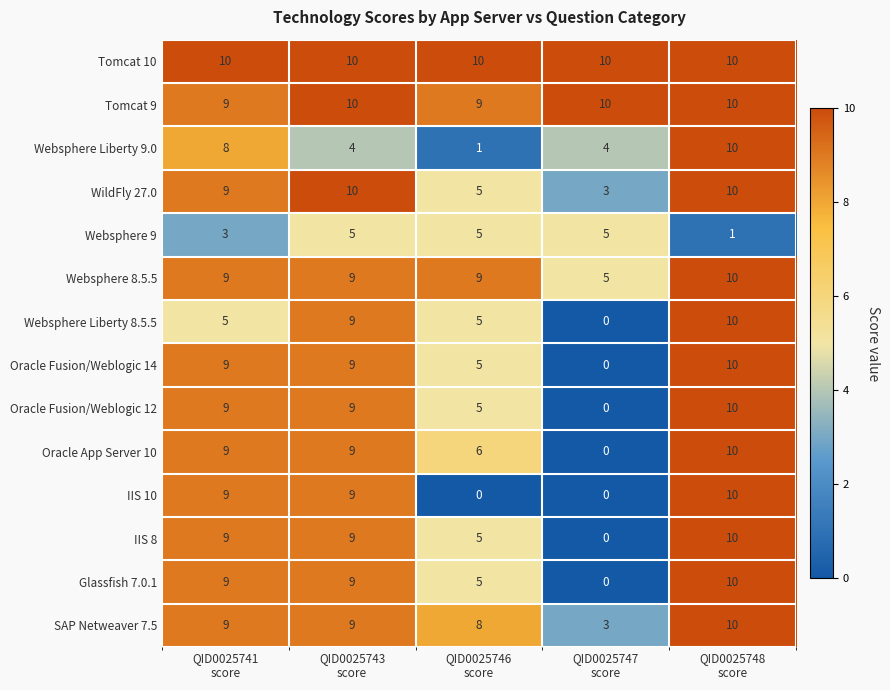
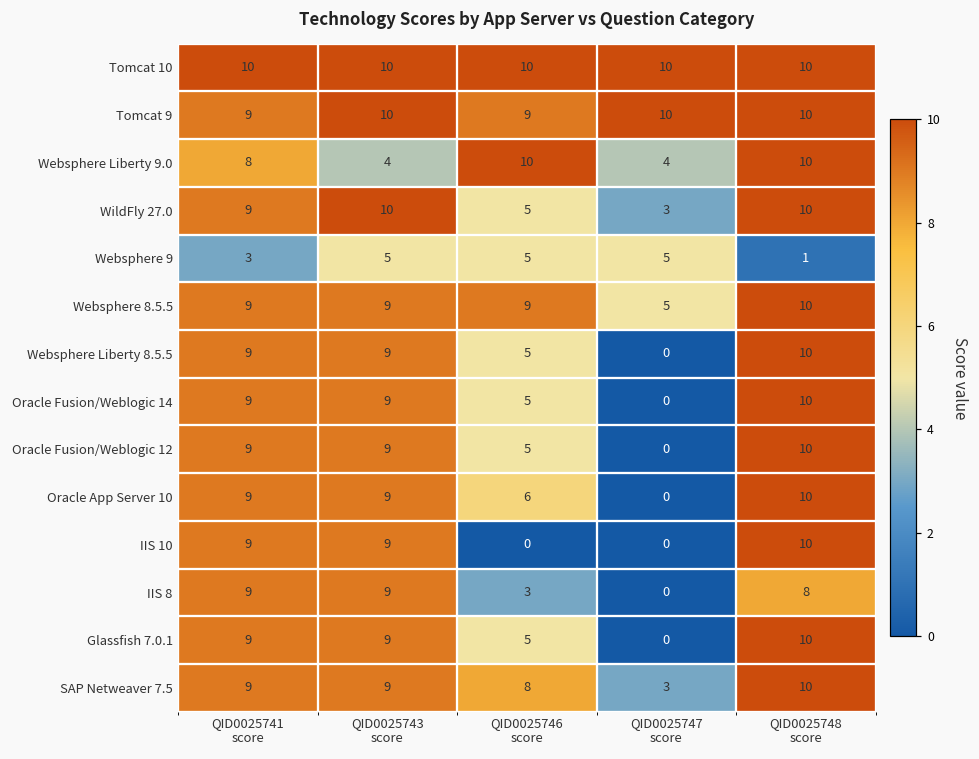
Websphere Liberty 9.0, QID0025746 score: 1 -> 10
Websphere Liberty 8.5.5, QID0025741 score: 5 -> 9
IIS 8, QID0025746 score: 5 -> 3
IIS 8, QID0025748 score: 10 -> 8
